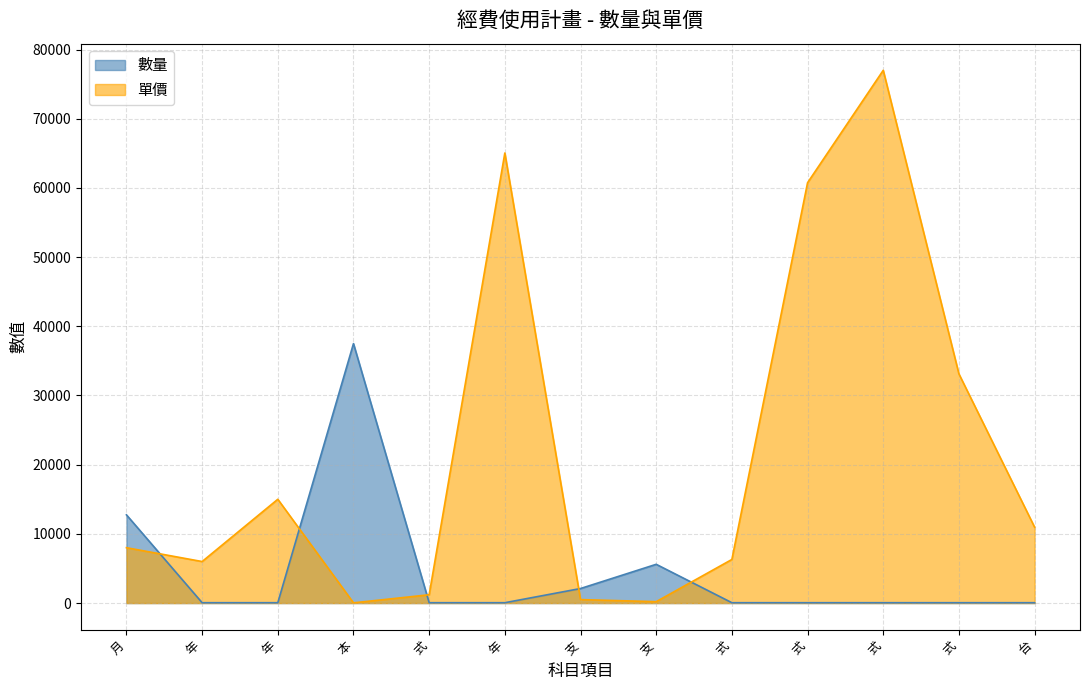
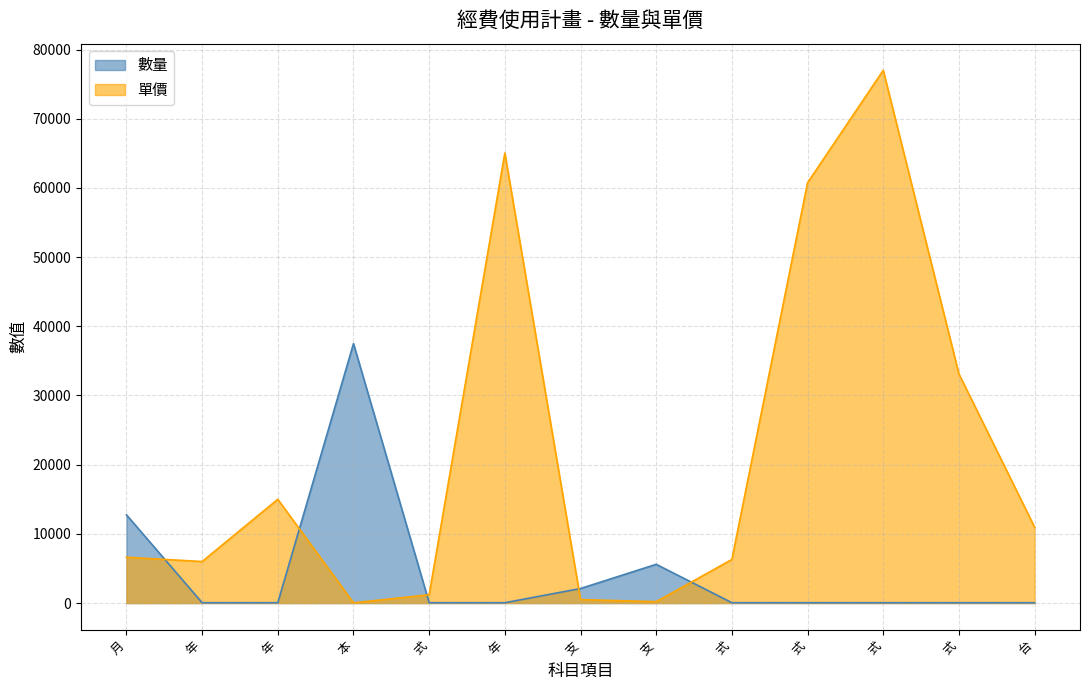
單價, 月: 8000 -> 7000
